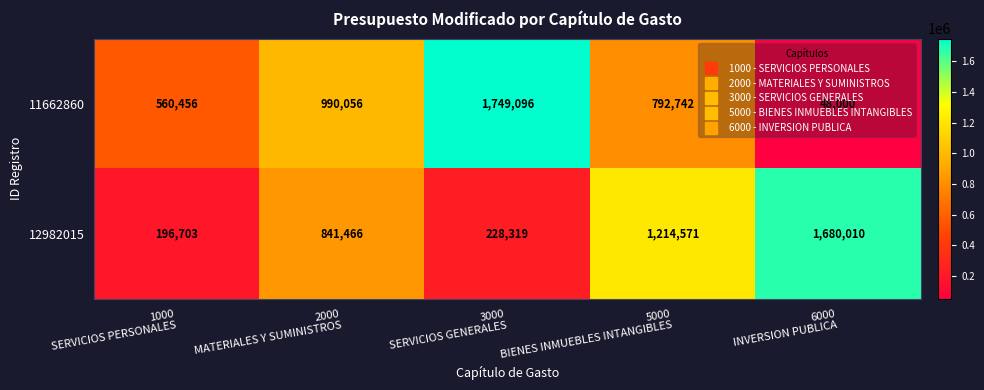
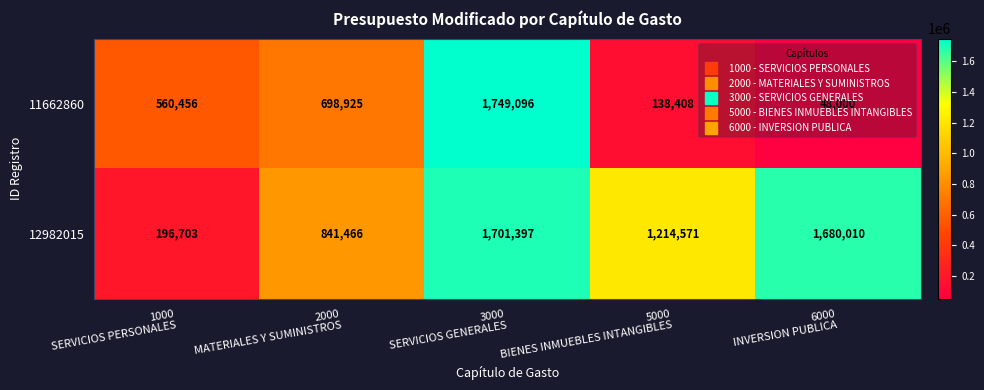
11662860, 2000 MATERIALES Y SUMINISTROS: 990,056 -> 698,925
11662860, 5000 BIENES INMUEBLES INTANGIBLES: 792,742 -> 138,408
12982015, 3000 SERVICIOS GENERALES: 228,319 -> 1,701,397
